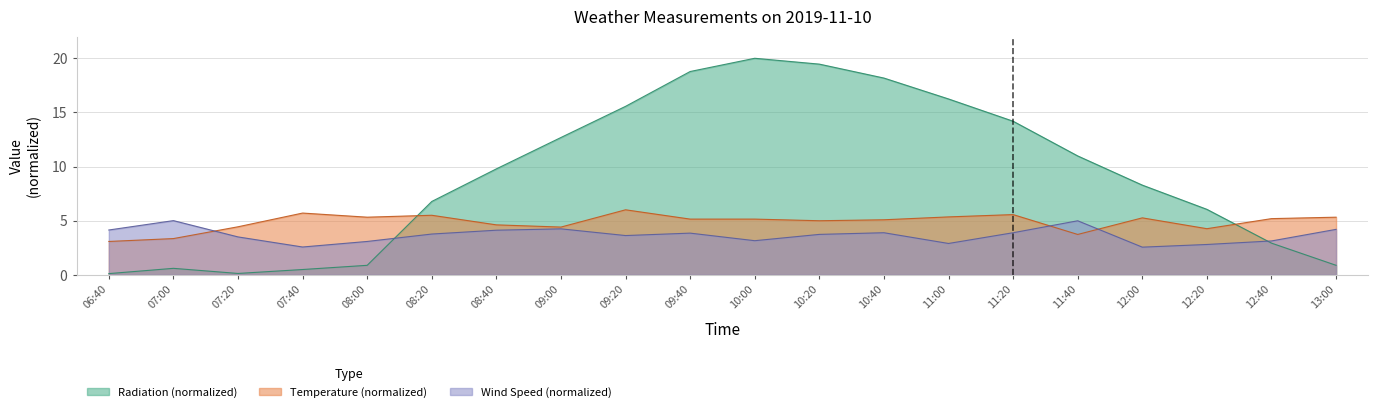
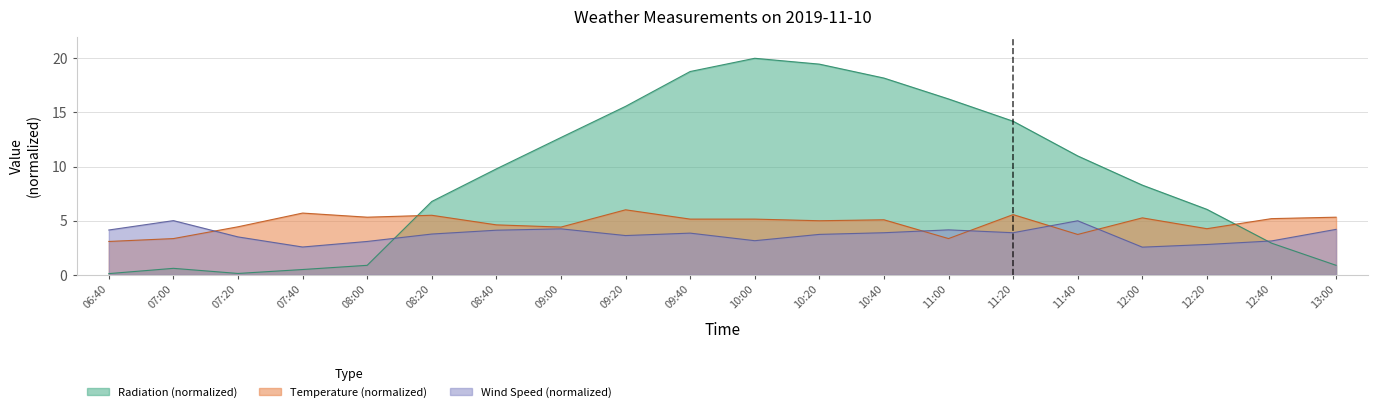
Temperature (normalized), 11:00: 5.3 -> 3.3
Wind Speed (normalized), 11:00: 2.9 -> 4.1
